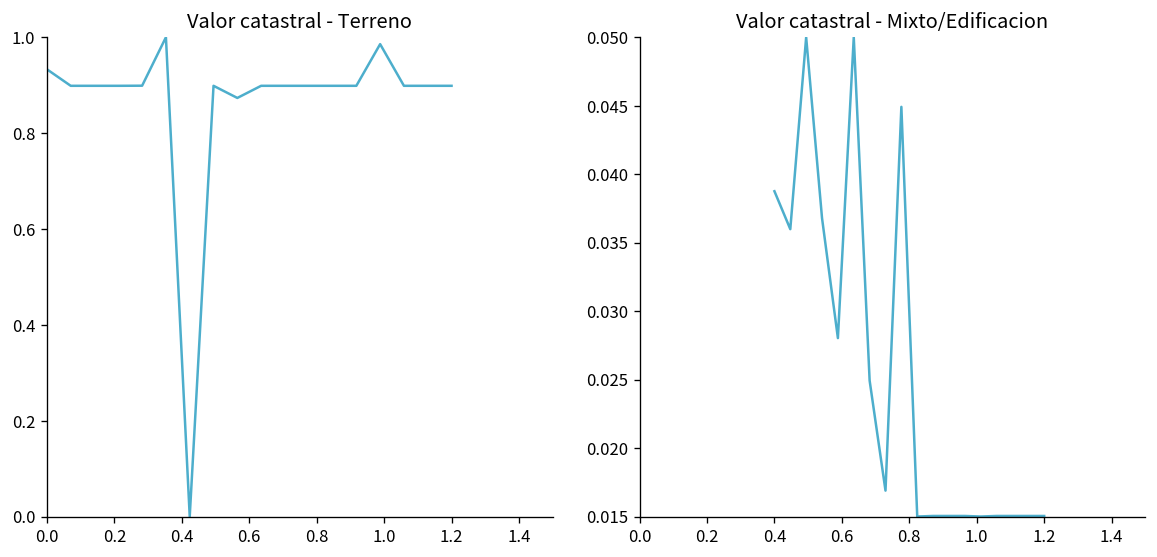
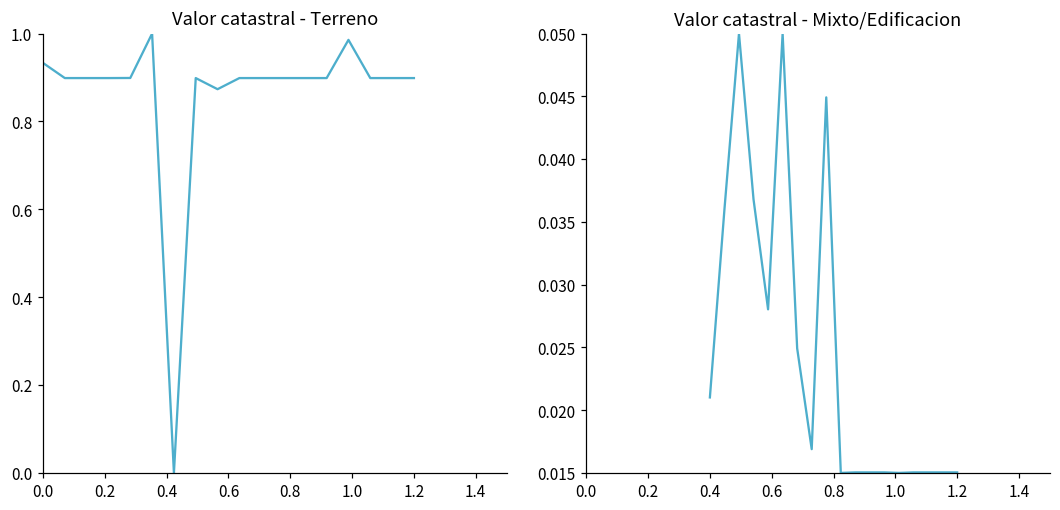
Valor catastral - Mixto/Edificacion, 0.4: 0.0388 -> 0.0210
